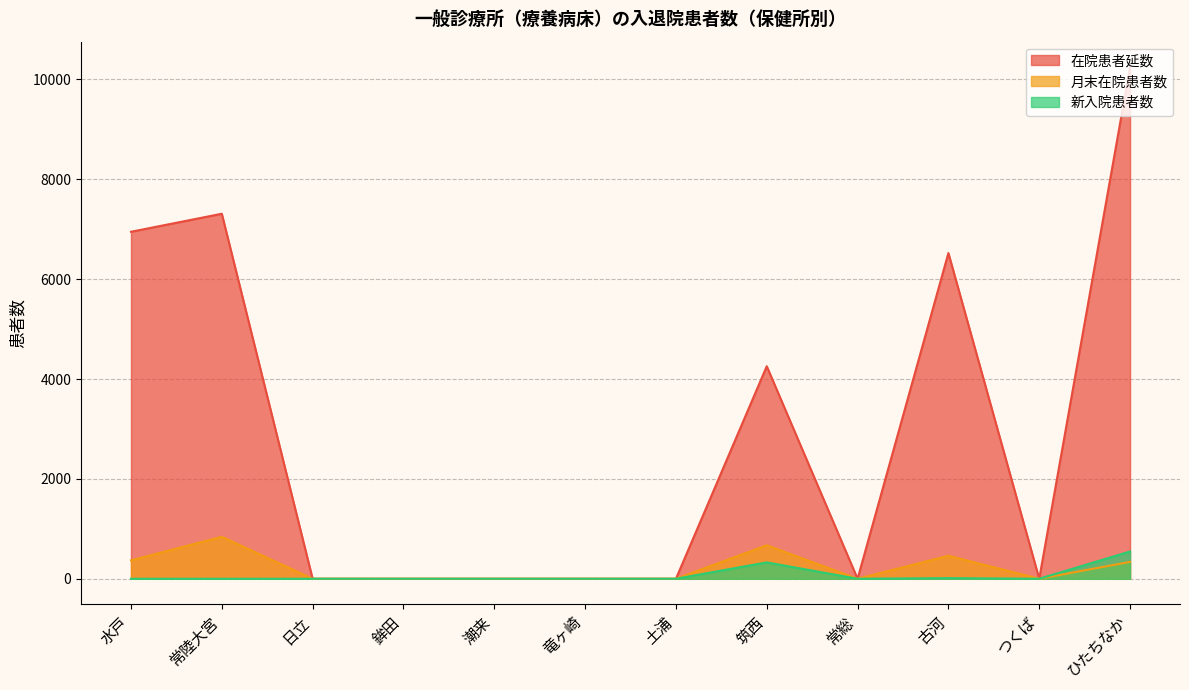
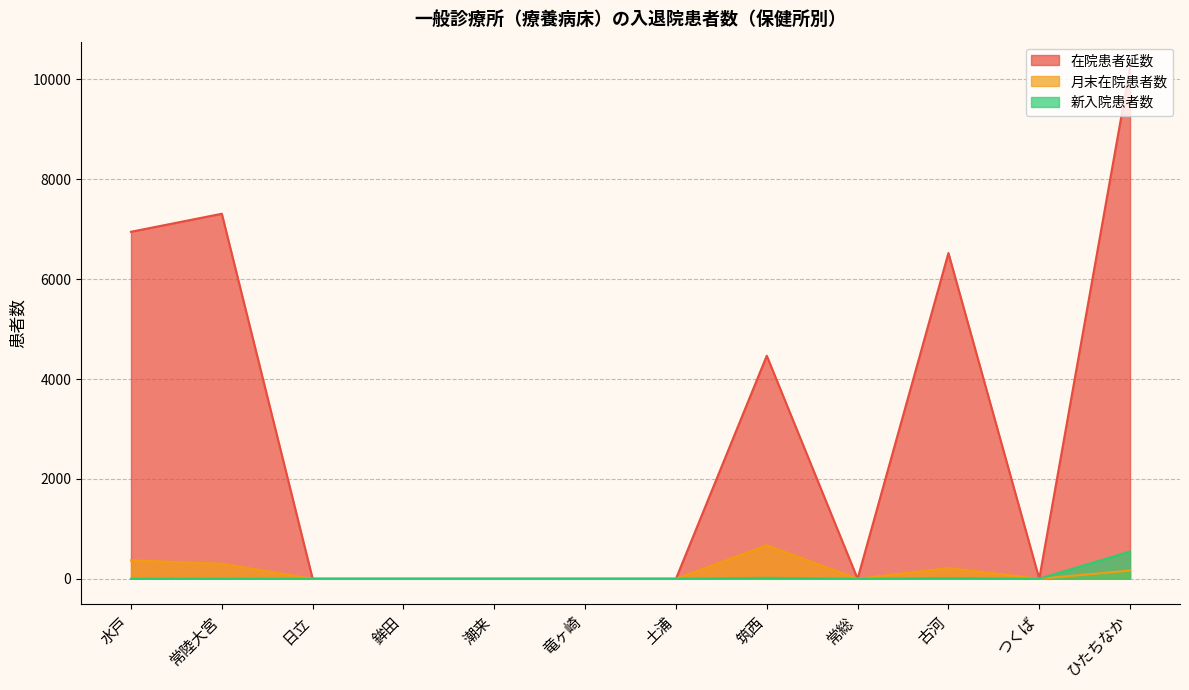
月末在院患者数, 常陸大宮: 800 -> 300
在院患者延数, 筑西: 4300 -> 4500
新入院患者数, 筑西: 300 -> 0
月末在院患者数, 古河: 500 -> 200
月末在院患者数, ひたちなか: 300 -> 200
